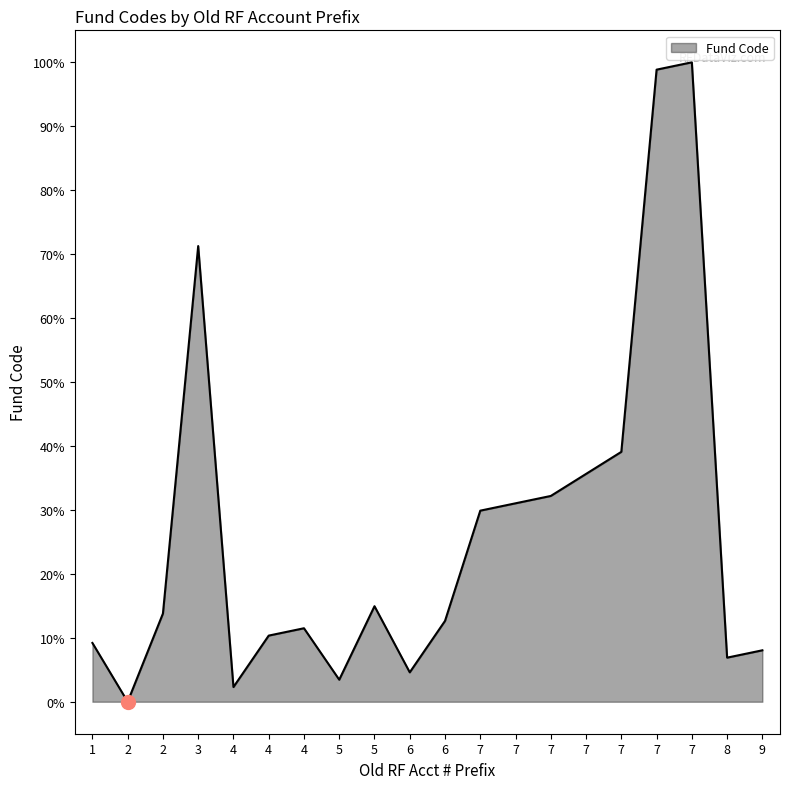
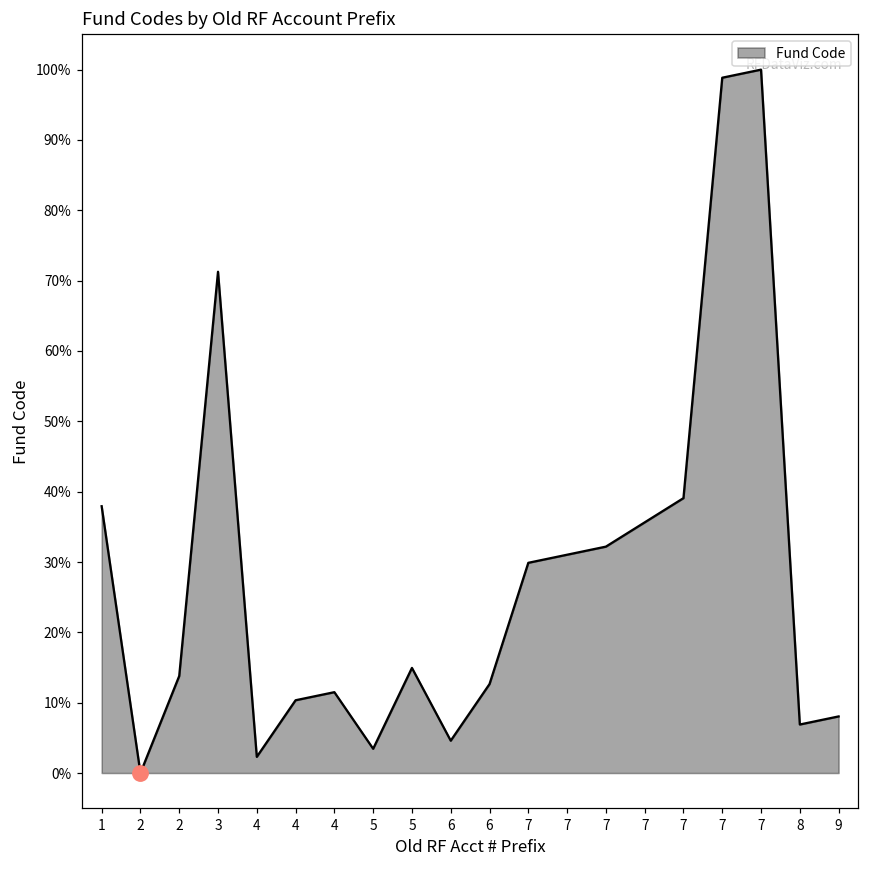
Fund Code, 1: 9% -> 38%
